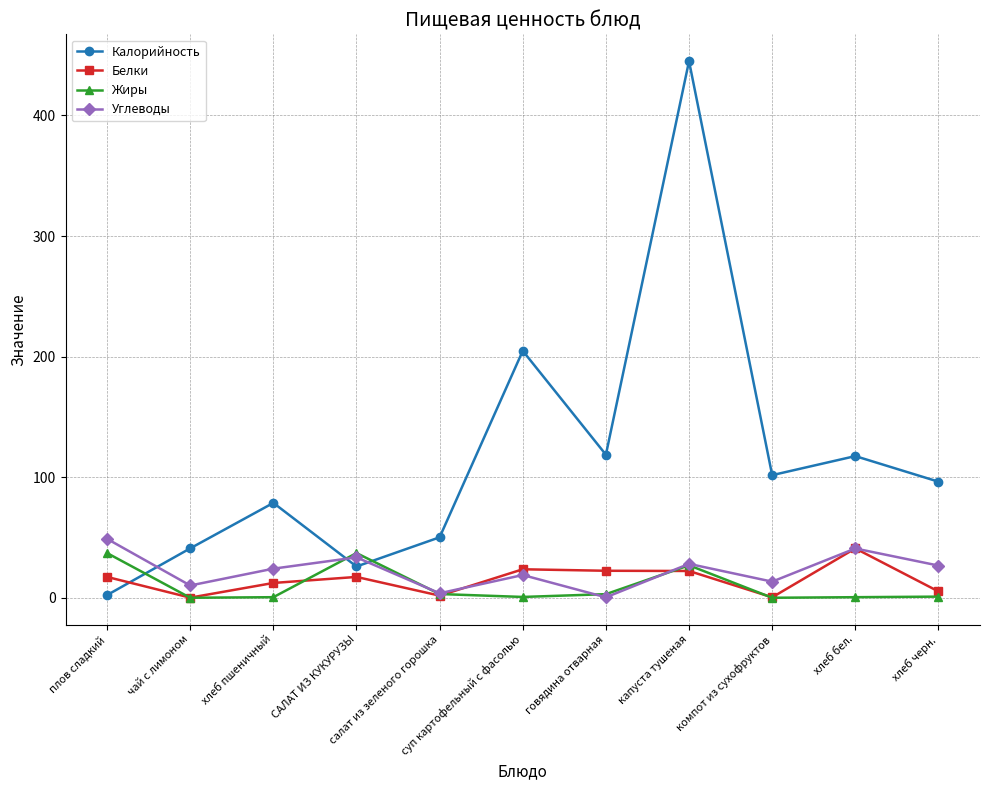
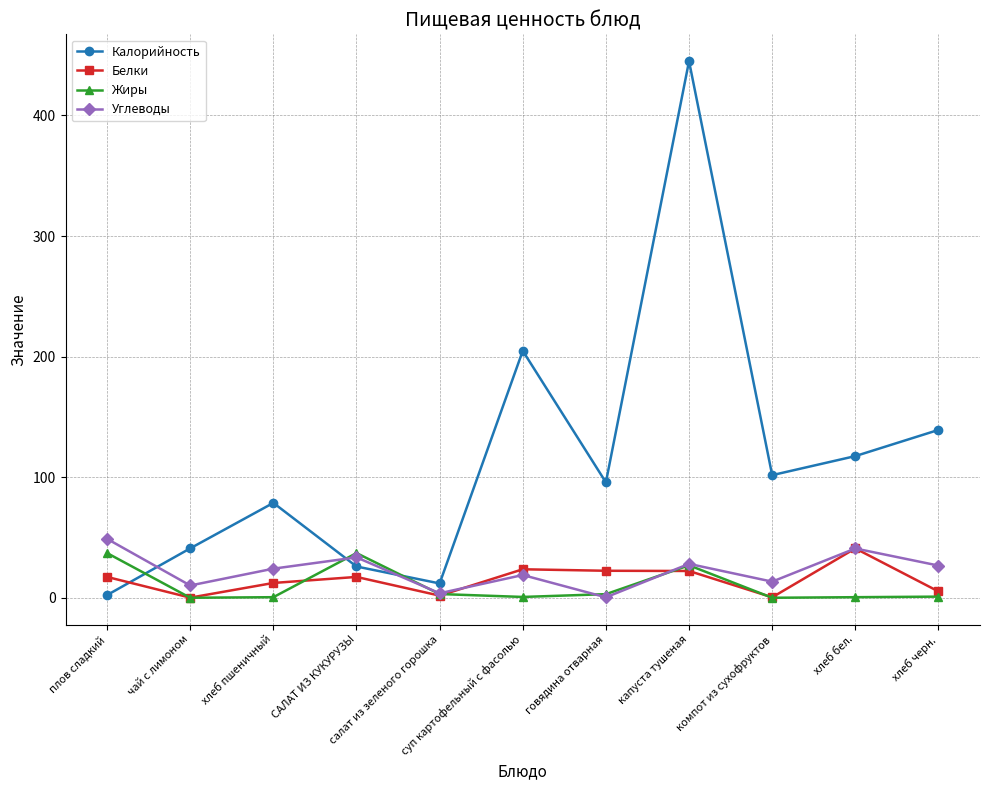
Калорийность, салат из зеленого горошка: 50 -> 12
Калорийность, говядина отварная: 119 -> 96
Калорийность, хлеб черн.: 96 -> 139
